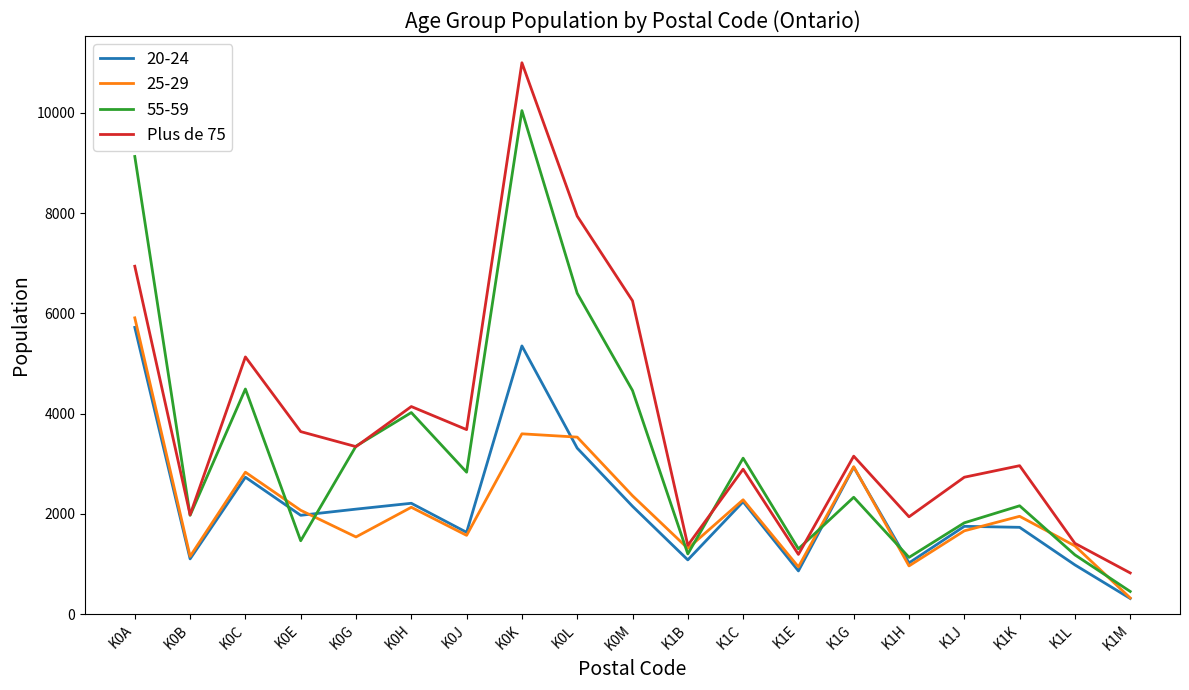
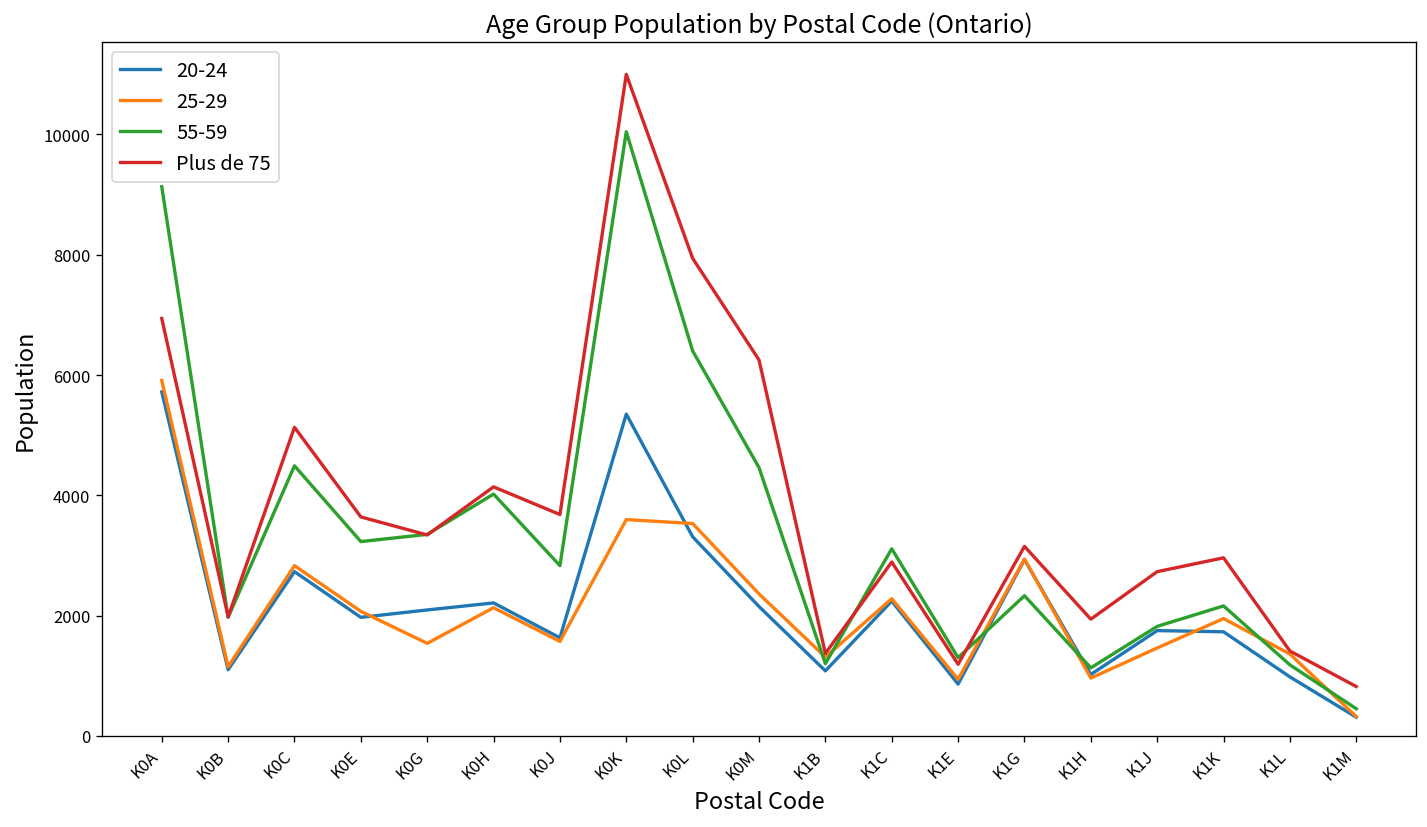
55-59, K0E: 1500 -> 3200
25-29, K1J: 1700 -> 1500
